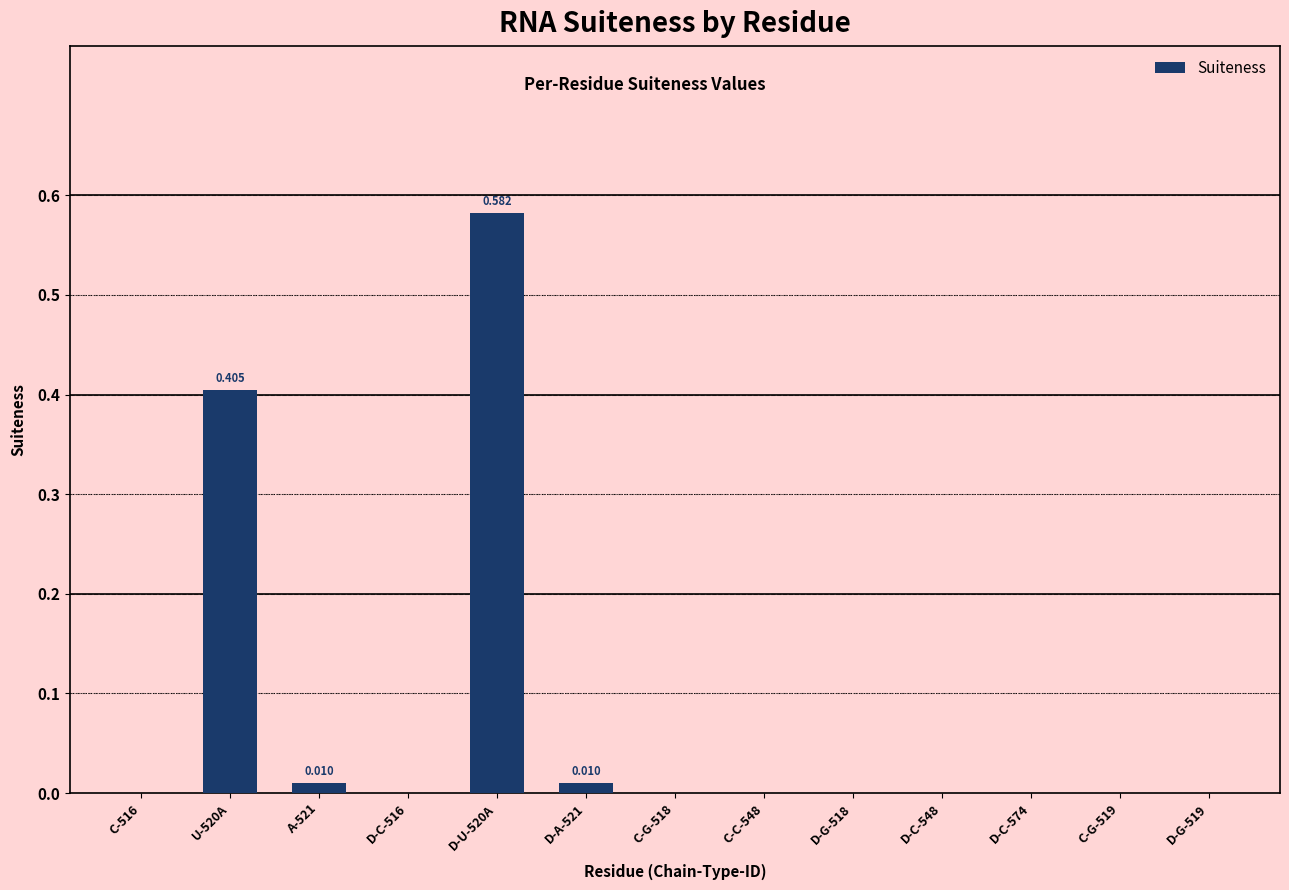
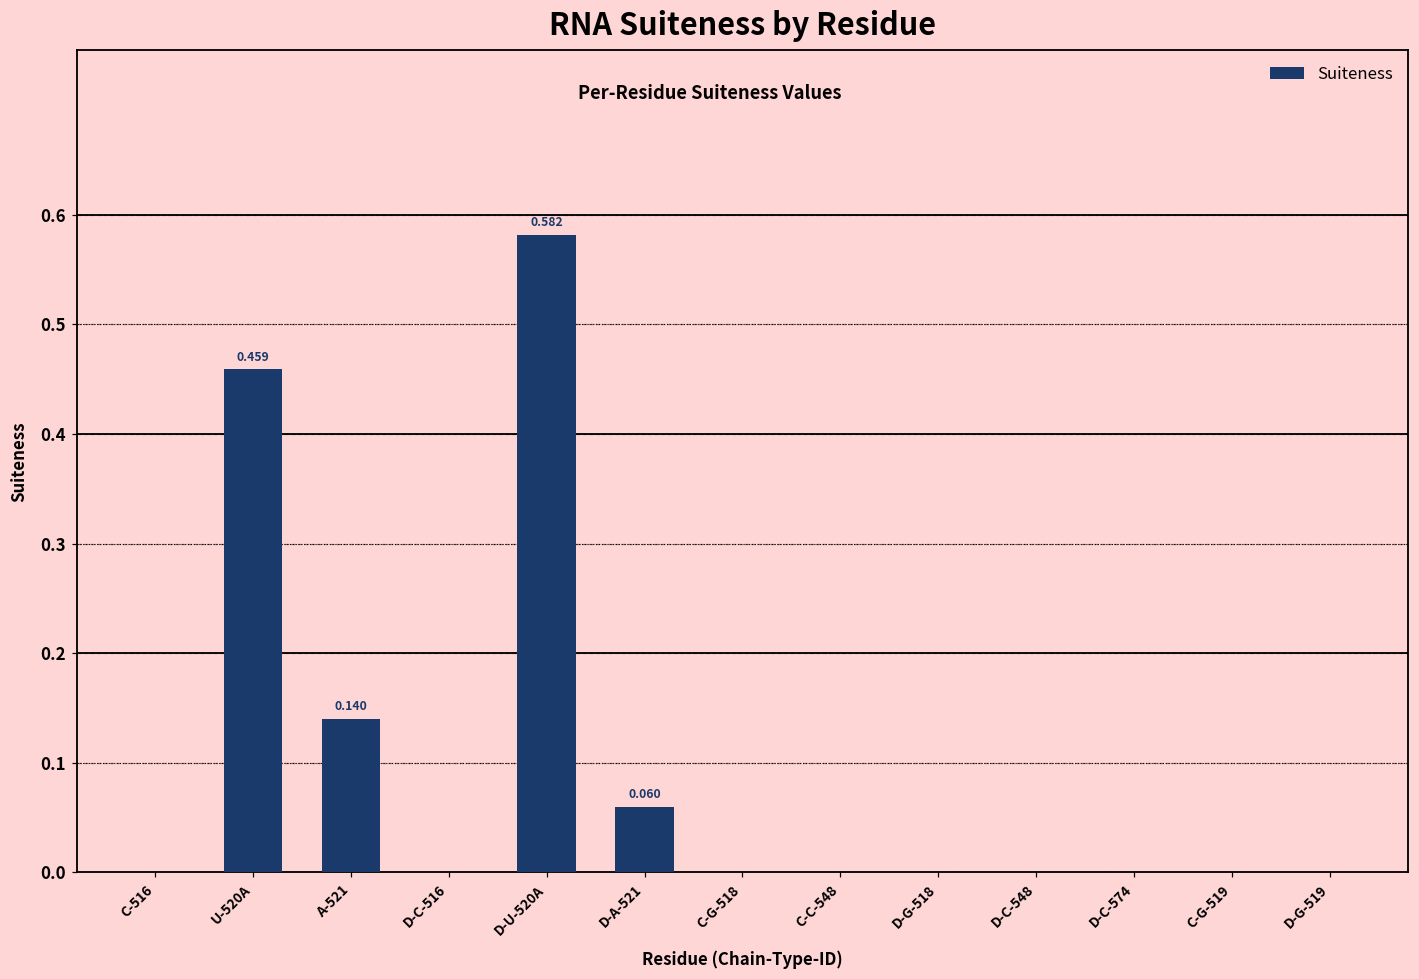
U-520A: 0.405 -> 0.459
A-521: 0.010 -> 0.140
D-A-521: 0.010 -> 0.060
